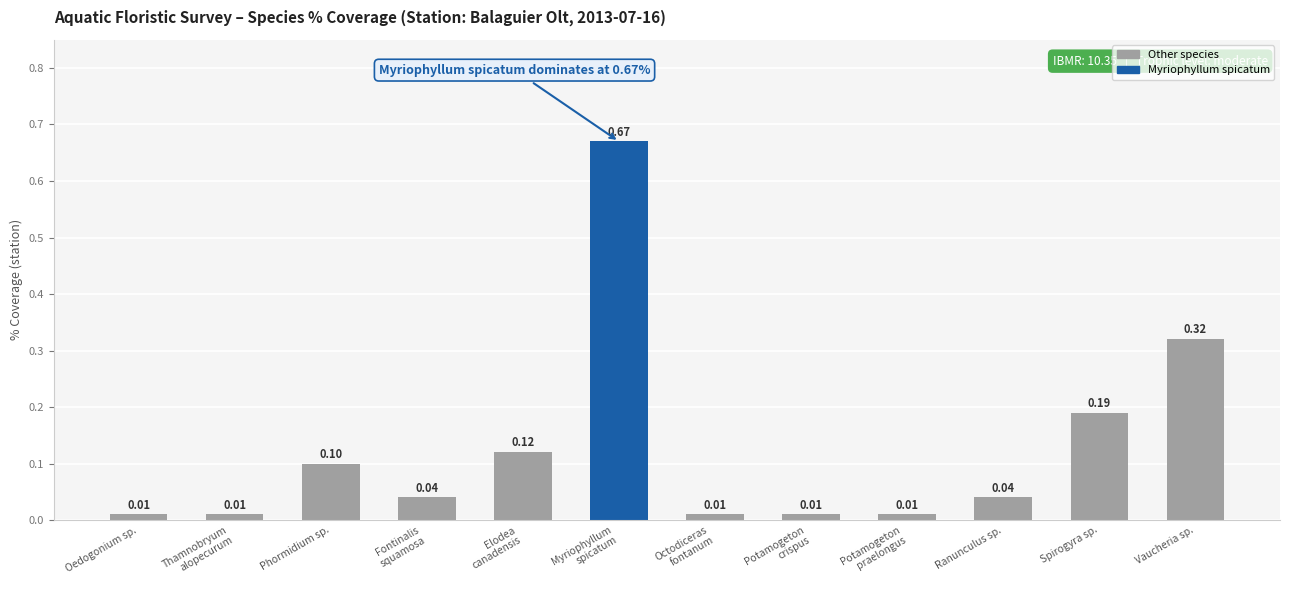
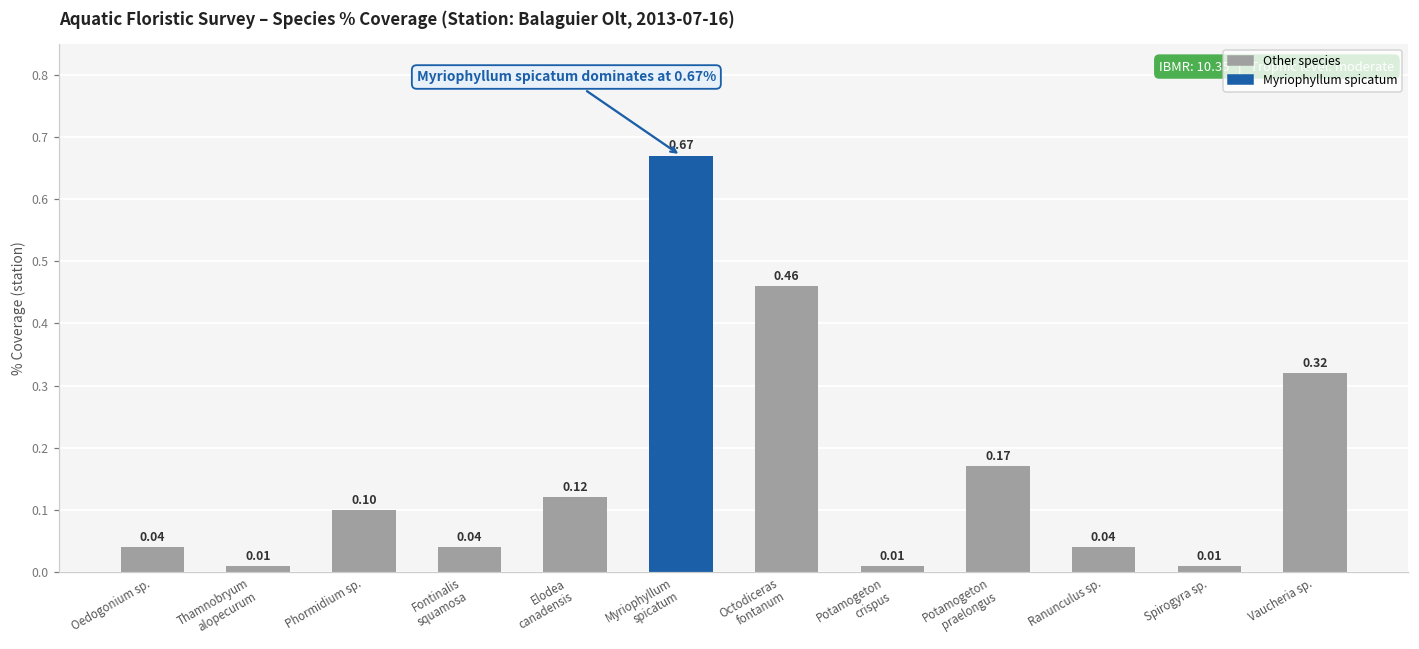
Oedogonium sp.: 0.01 -> 0.04
Octodiceras fontanum: 0.01 -> 0.46
Potamogeton praelongus: 0.01 -> 0.17
Spirogyra sp.: 0.19 -> 0.01
